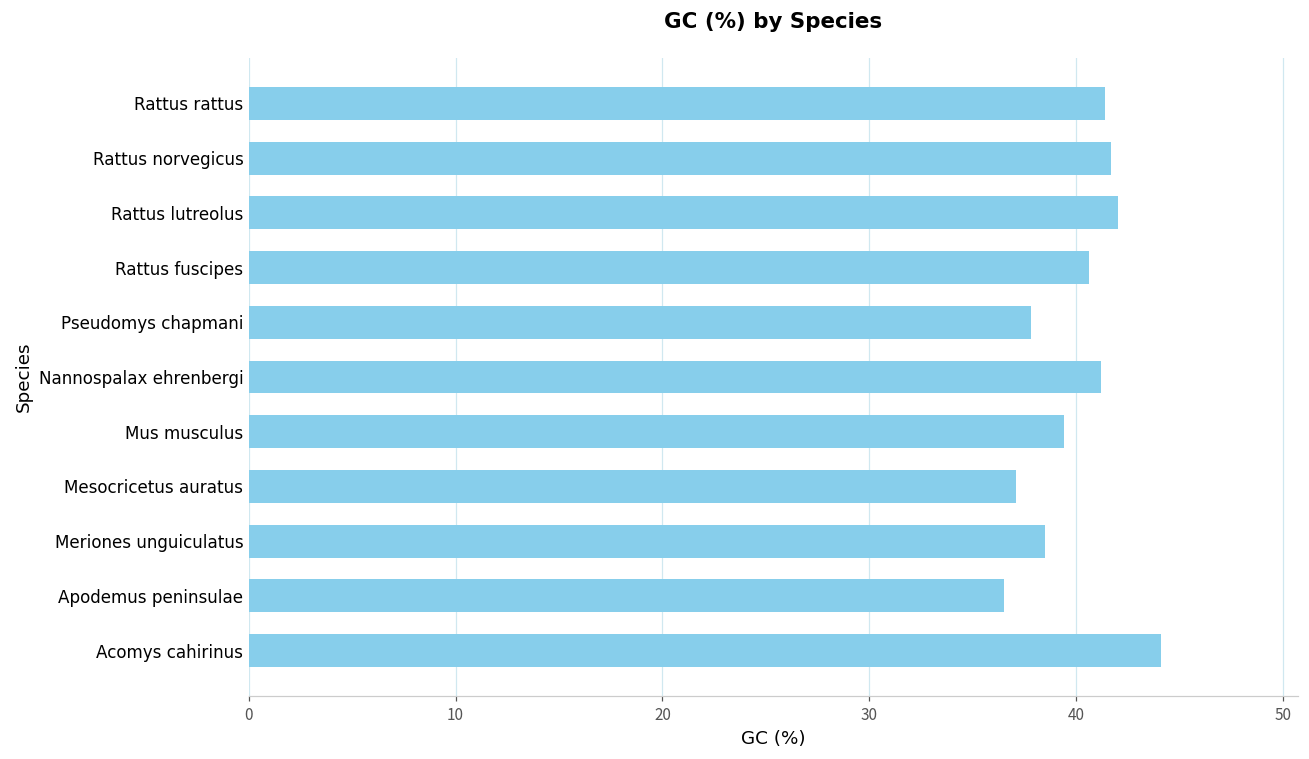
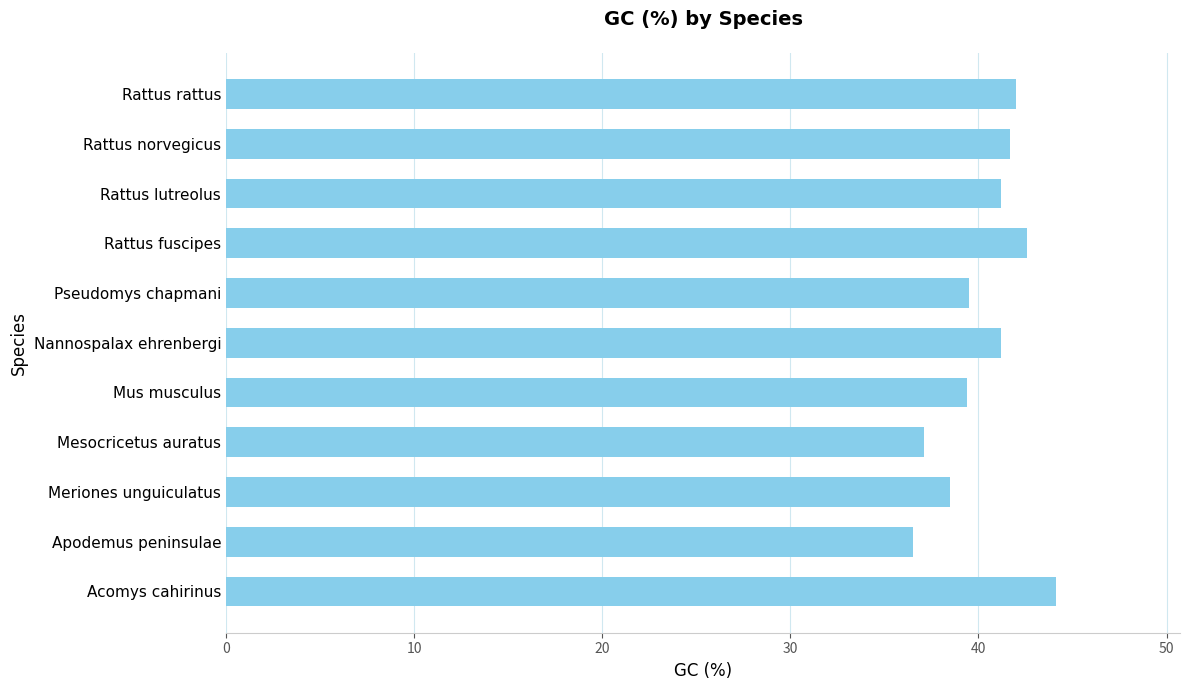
Rattus rattus: 41.4 -> 42.0
Rattus lutreolus: 42.0 -> 41.2
Rattus fuscipes: 40.6 -> 42.6
Pseudomys chapmani: 37.8 -> 39.5
